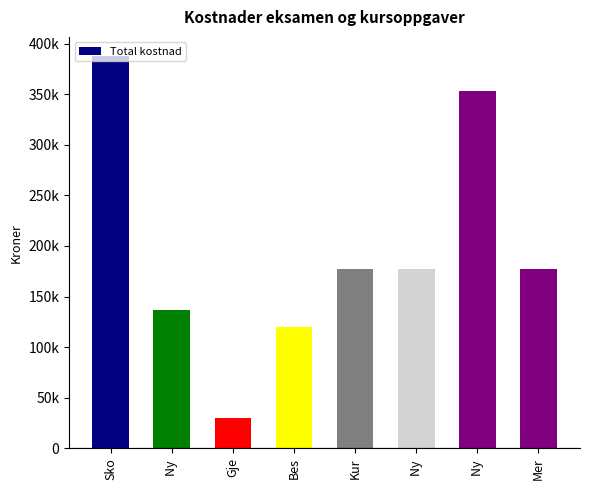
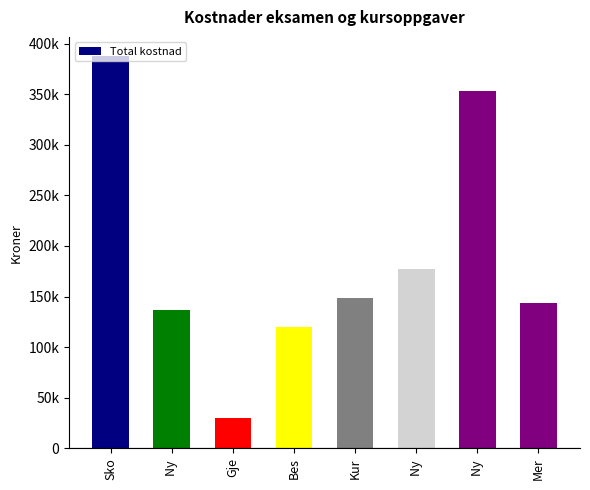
Kur: 177000 -> 148000
Mer: 177000 -> 143000
